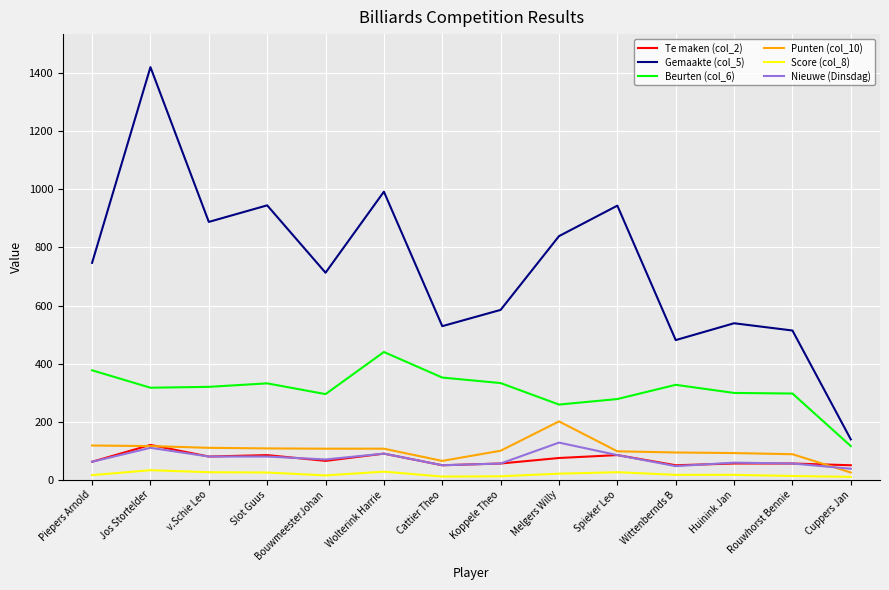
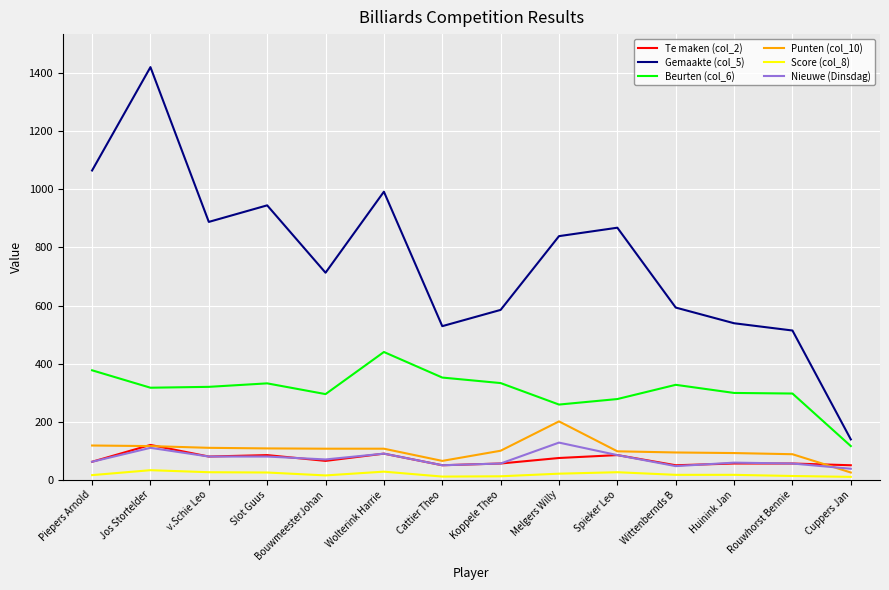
Gemaakte (col_5), Piepers Arnold: 750 -> 1070
Gemaakte (col_5), Spieker Leo: 940 -> 870
Gemaakte (col_5), Wittenbernds B: 480 -> 590
